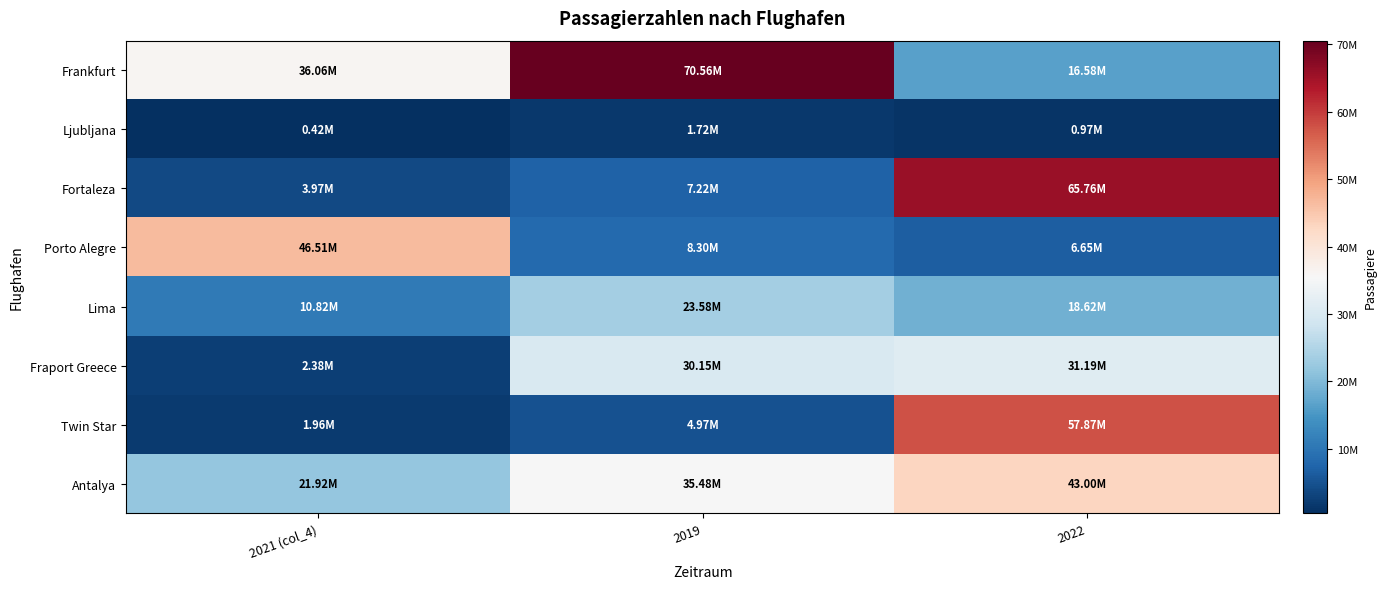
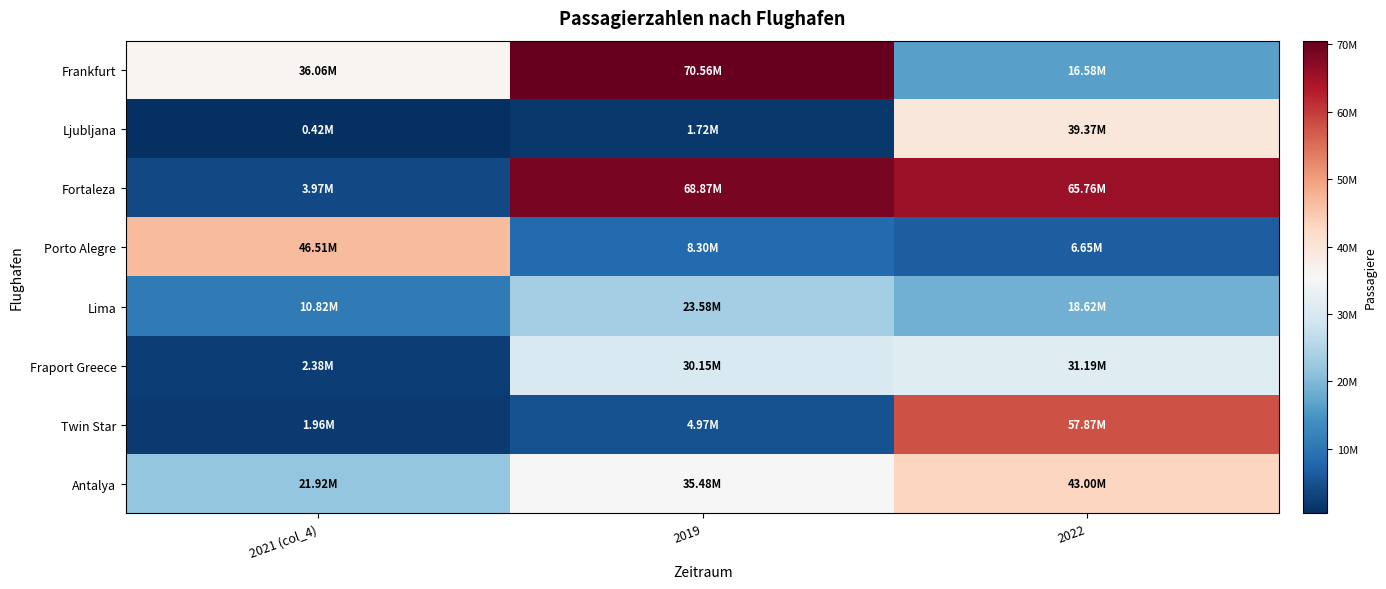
Ljubljana, 2022: 0.97M -> 39.37M
Fortaleza, 2019: 7.22M -> 68.87M
